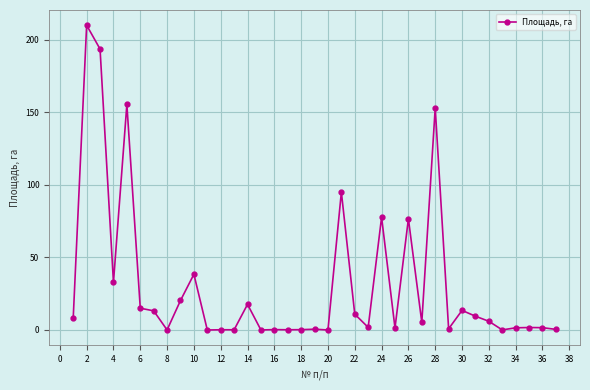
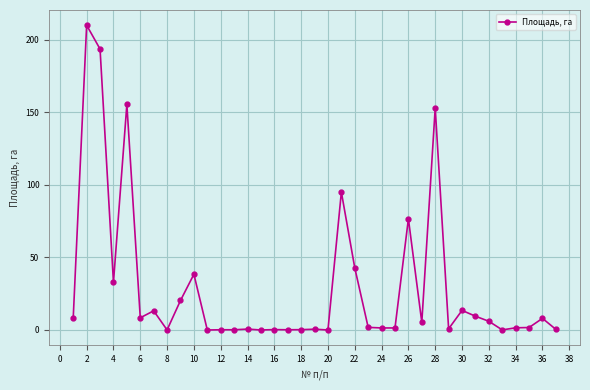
6: 15 -> 8
14: 18 -> 1
22: 11 -> 43
24: 78 -> 1
36: 2 -> 8
